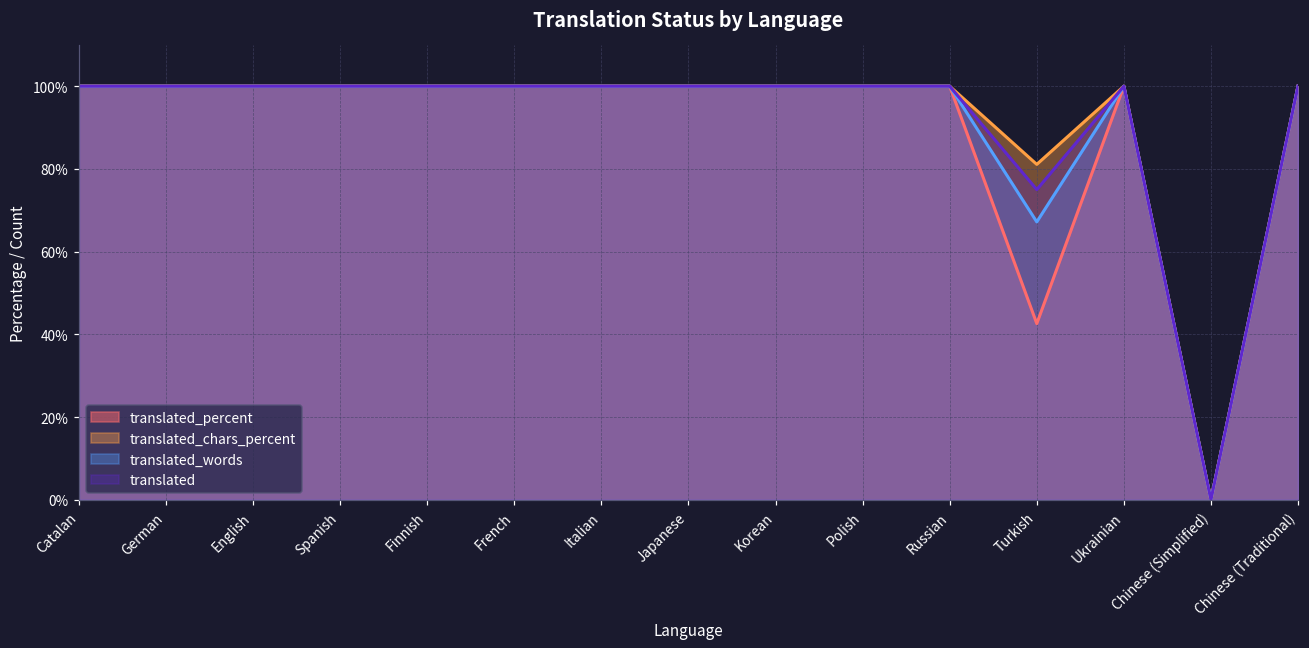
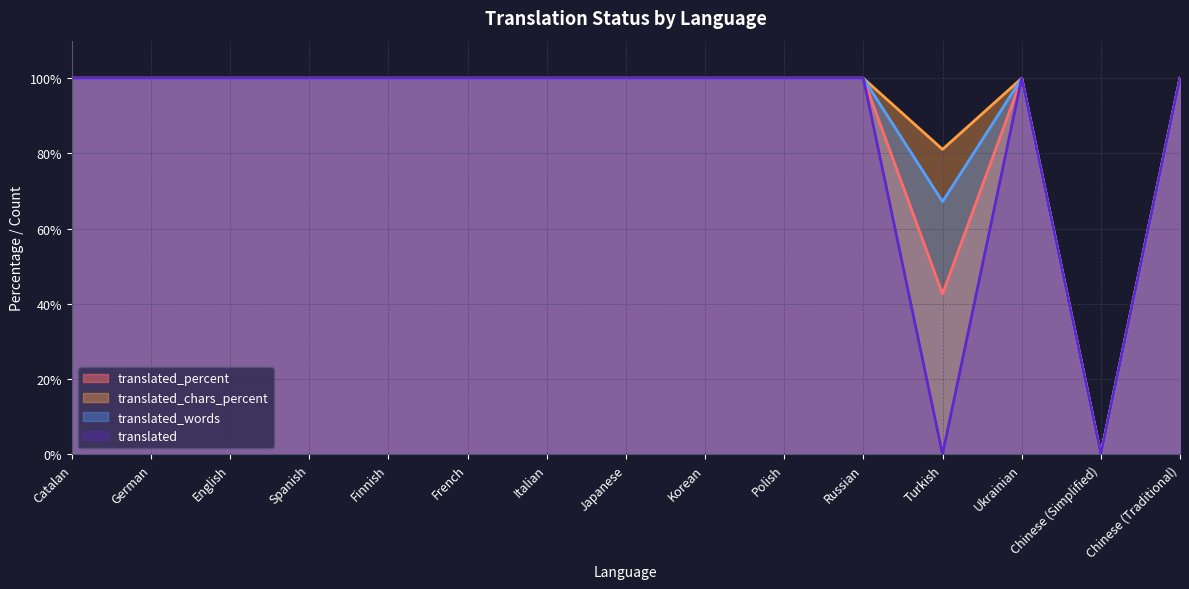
translated, Turkish: 75% -> 0%
